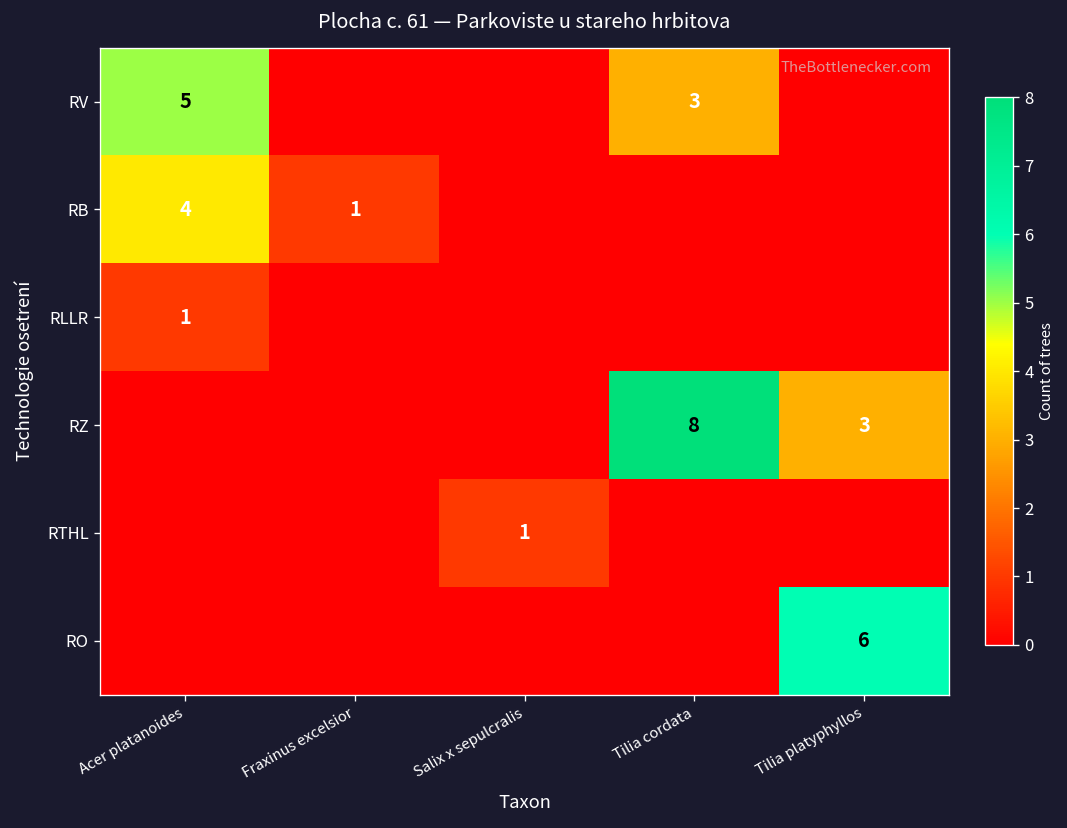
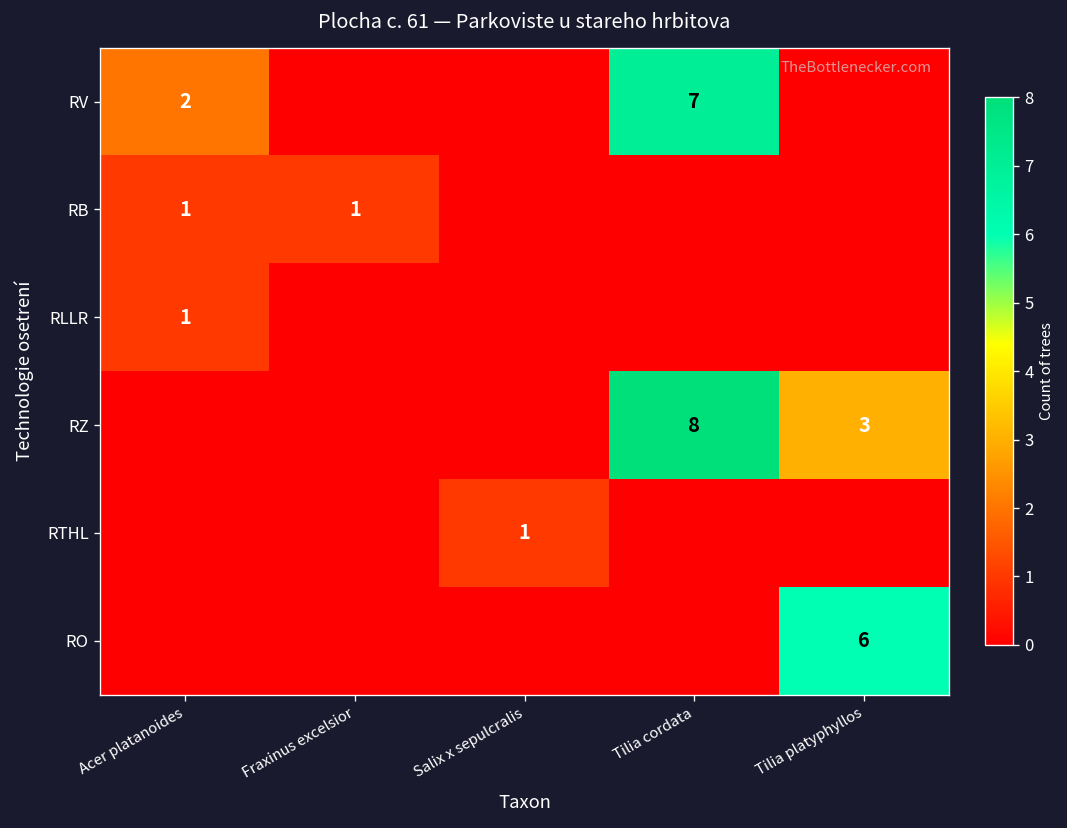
RV, Acer platanoides: 5 -> 2
RV, Tilia cordata: 3 -> 7
RB, Acer platanoides: 4 -> 1
